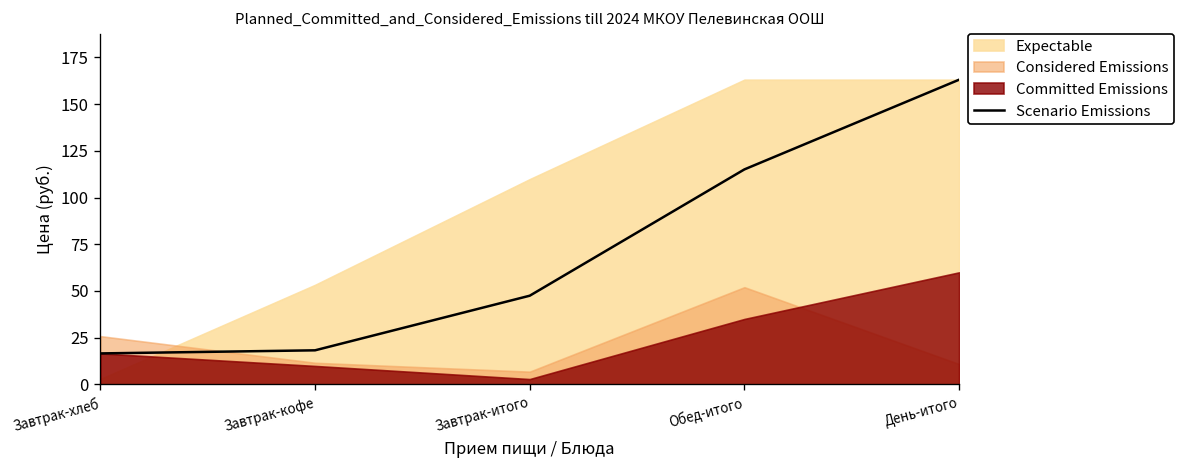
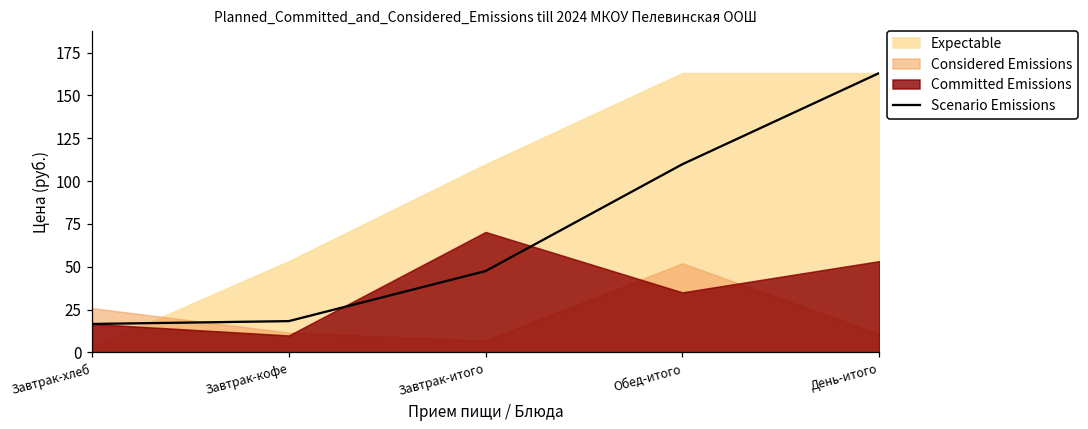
Committed Emissions, Завтрак-итого: 3 -> 70
Scenario Emissions, Обед-итого: 115 -> 110
Committed Emissions, День-итого: 60 -> 53
